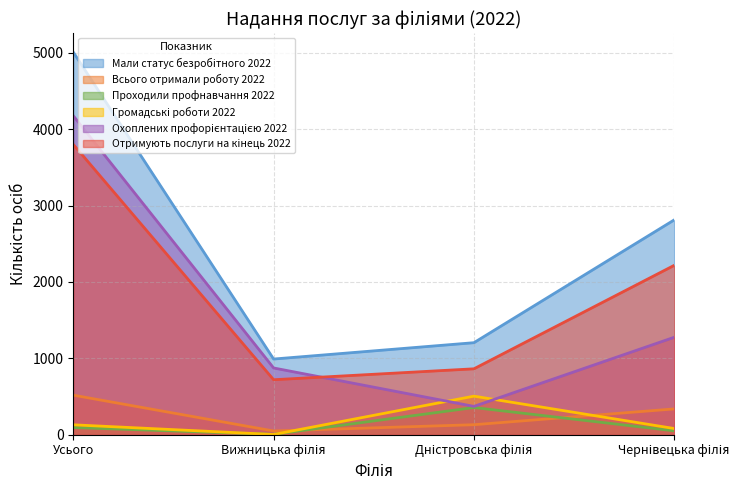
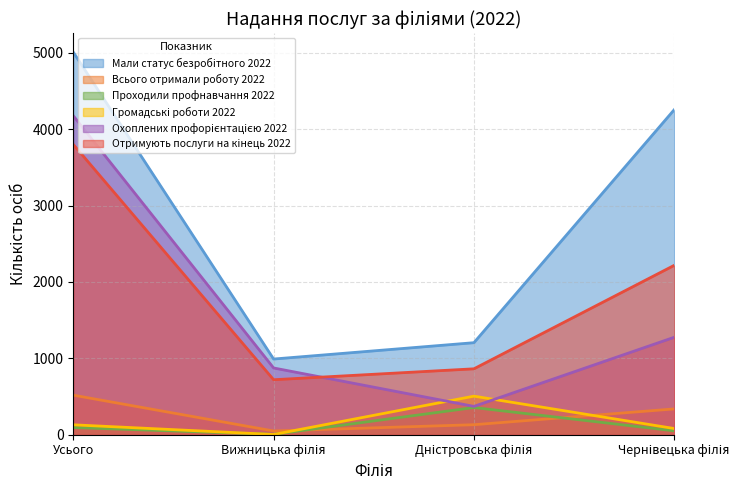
Мали статус безробітного 2022, Чернівецька філія: 2800 -> 4300
